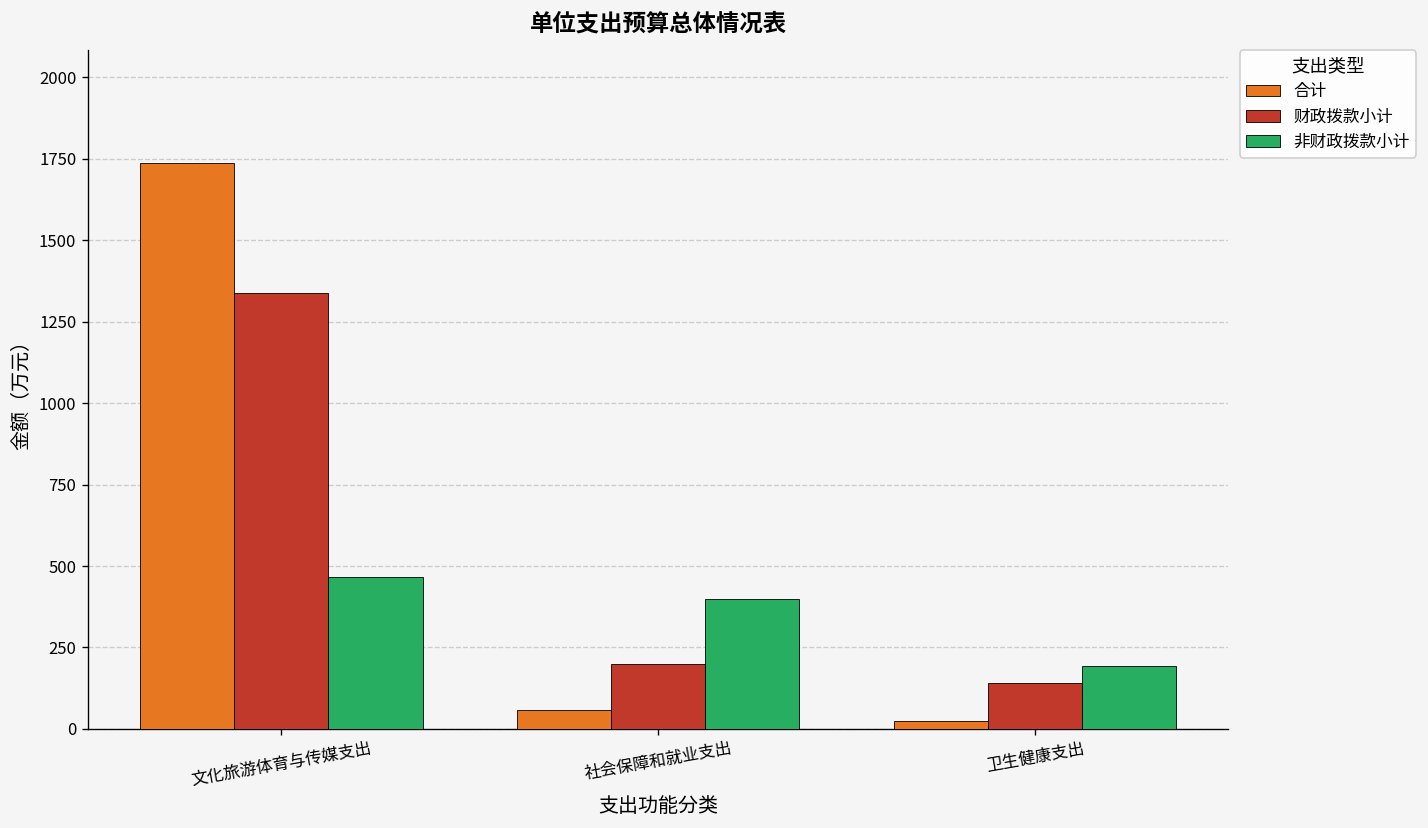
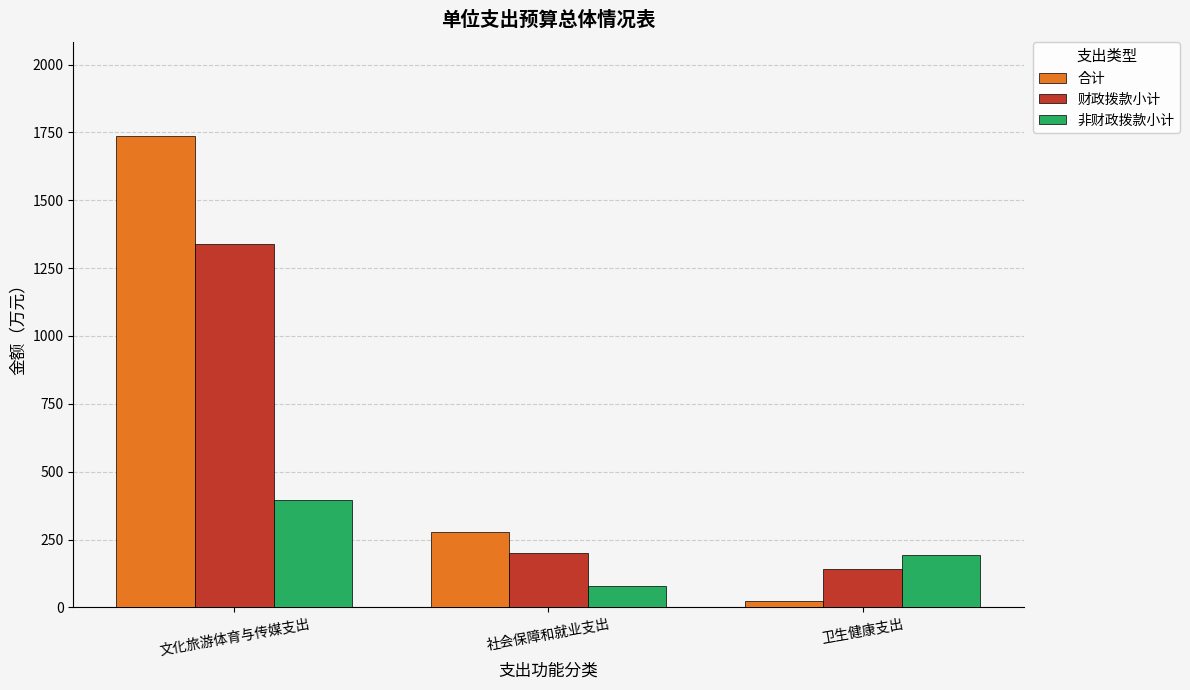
非财政拨款小计, 文化旅游体育与传媒支出: 470 -> 400
合计, 社会保障和就业支出: 60 -> 280
非财政拨款小计, 社会保障和就业支出: 400 -> 80
